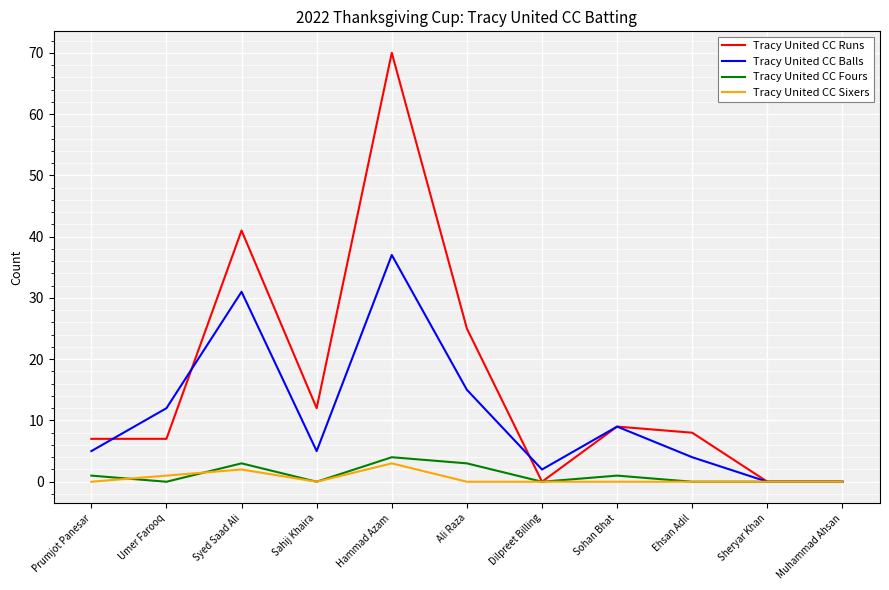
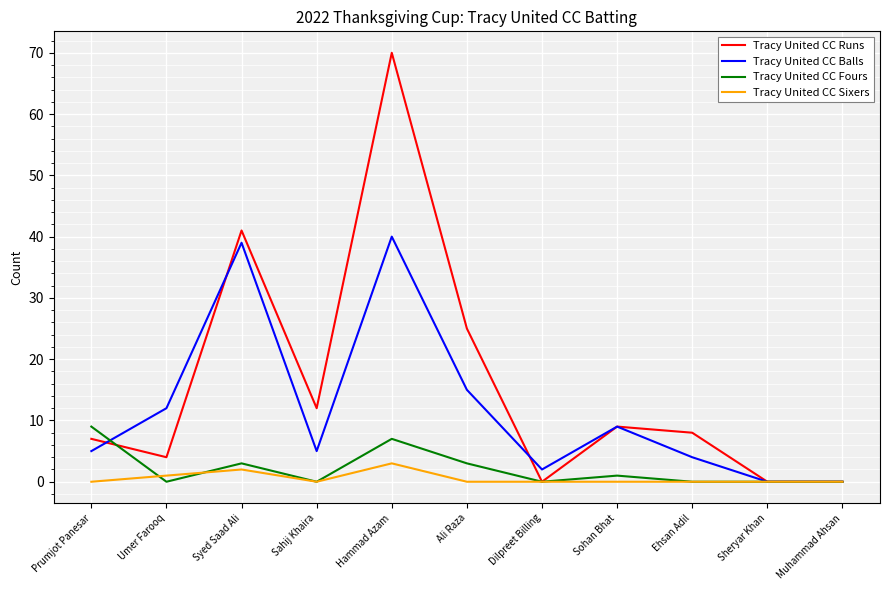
Tracy United CC Fours, Prumjot Panesar: 1 -> 9
Tracy United CC Runs, Umer Farooq: 7 -> 4
Tracy United CC Balls, Syed Saad Ali: 31 -> 39
Tracy United CC Balls, Hammad Azam: 37 -> 40
Tracy United CC Fours, Hammad Azam: 4 -> 7
